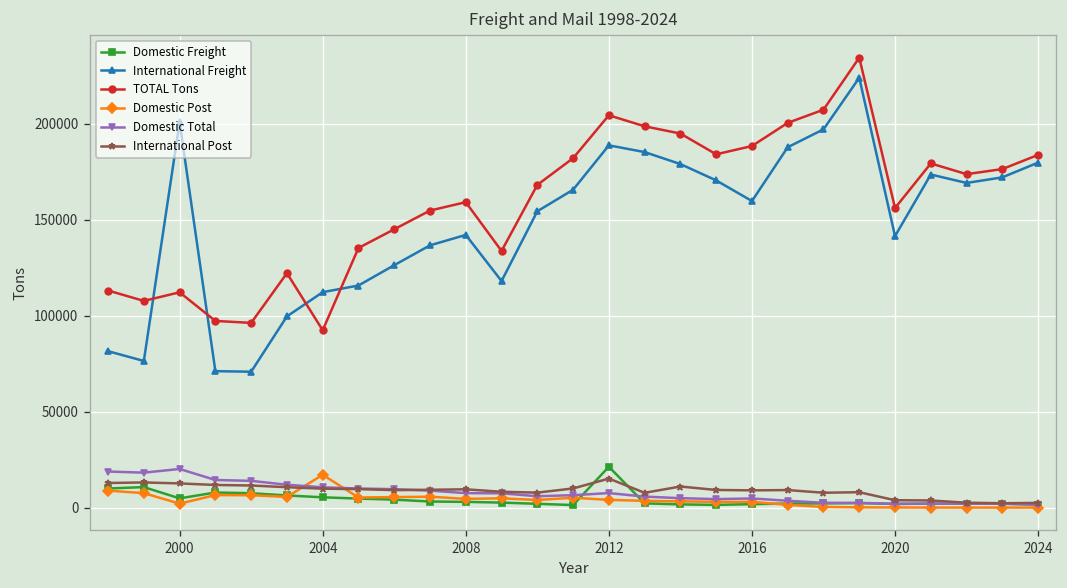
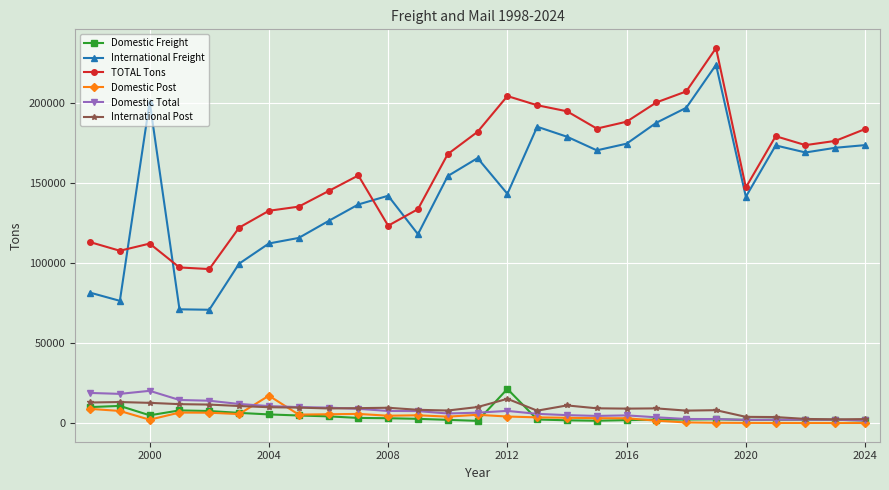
TOTAL Tons, 2004: 92000 -> 133000
TOTAL Tons, 2008: 159000 -> 123000
International Freight, 2012: 189000 -> 143000
International Freight, 2016: 160000 -> 175000
TOTAL Tons, 2020: 156000 -> 147000
International Freight, 2024: 180000 -> 174000
